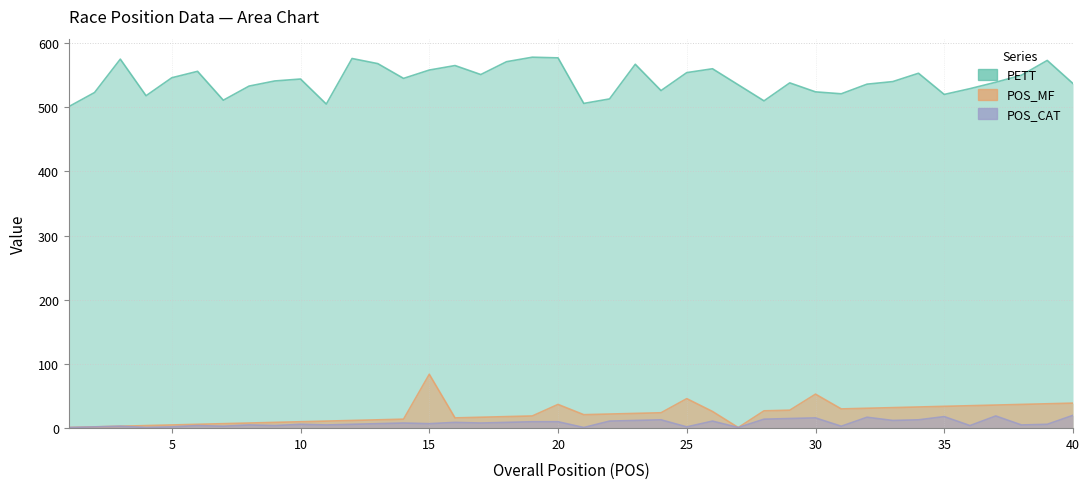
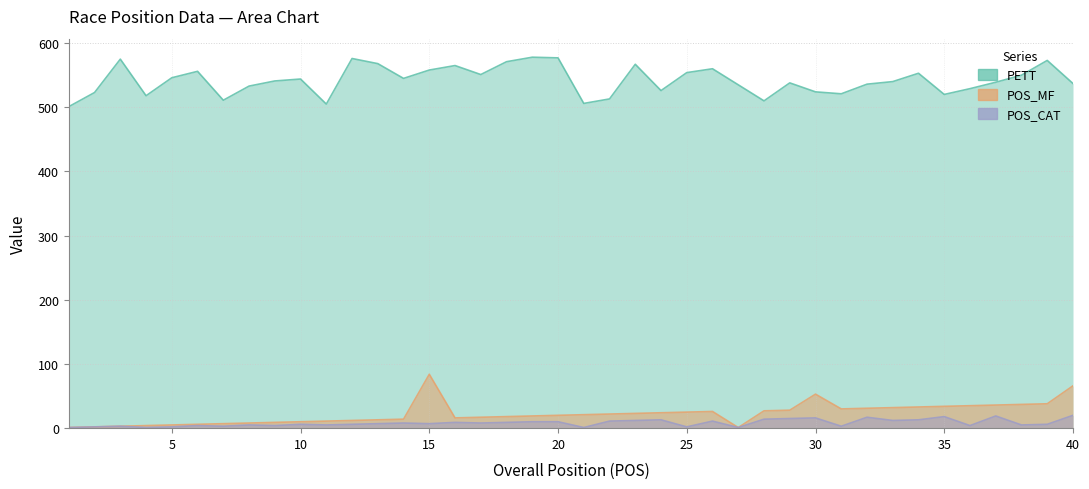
POS_MF, 20: 40 -> 20
POS_MF, 25: 50 -> 30
POS_MF, 40: 40 -> 70
